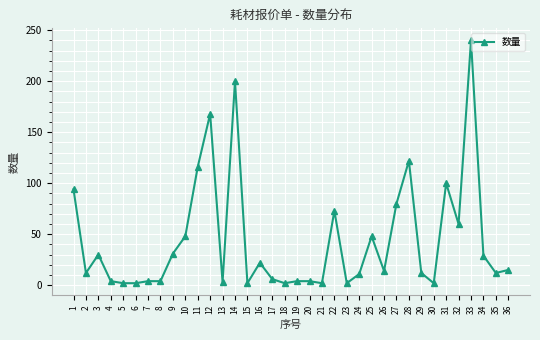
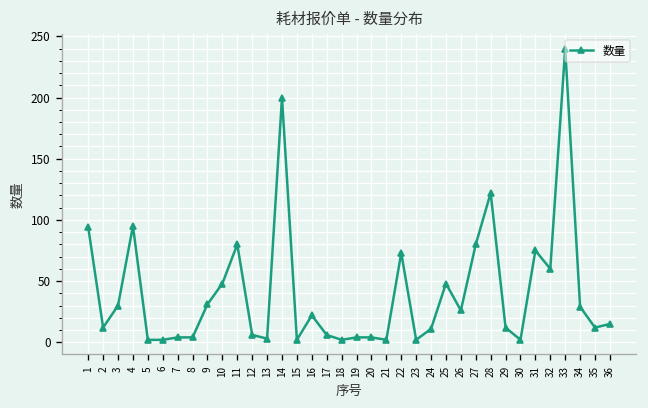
4: 4 -> 95
11: 116 -> 80
12: 168 -> 6
26: 14 -> 26
31: 100 -> 75
